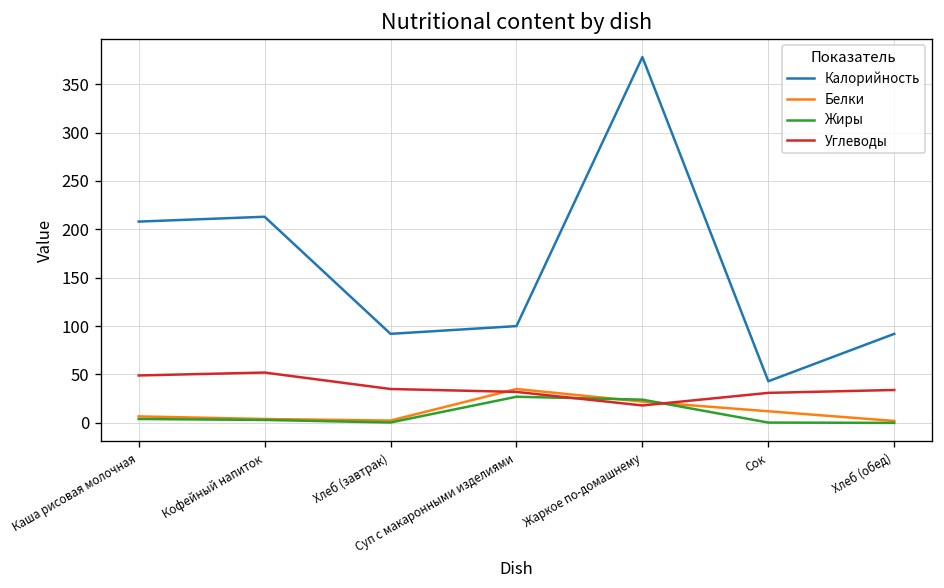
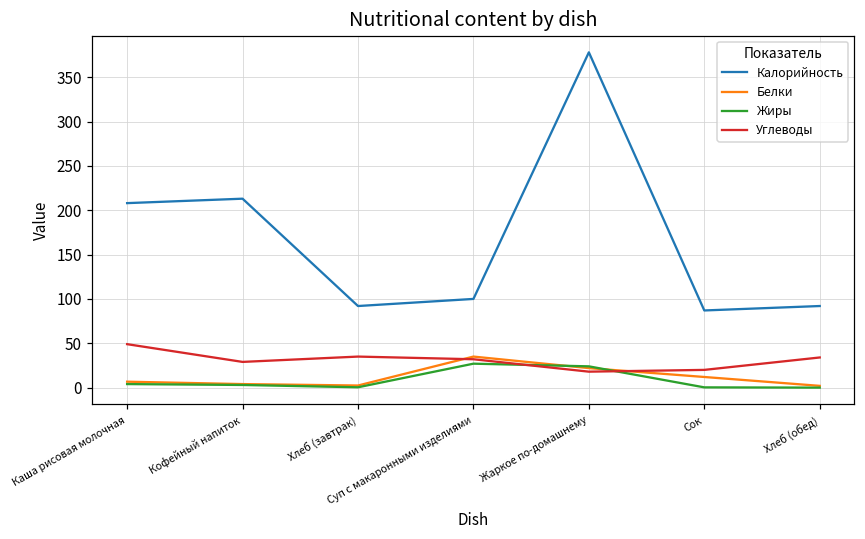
Углеводы, Кофейный напиток: 50 -> 30
Калорийность, Сок: 40 -> 90
Углеводы, Сок: 30 -> 20
